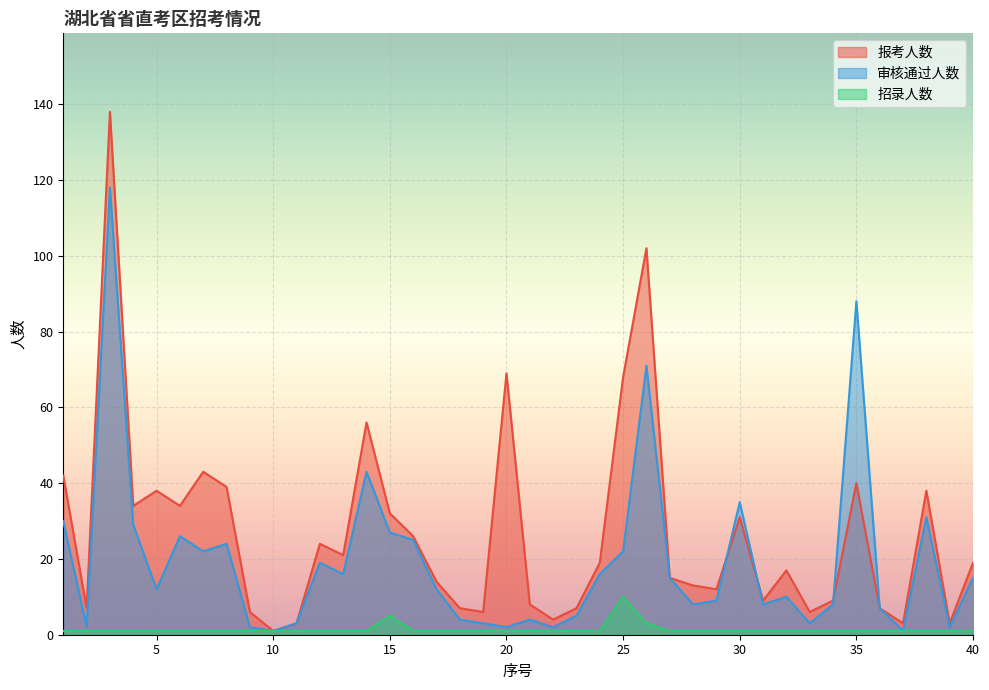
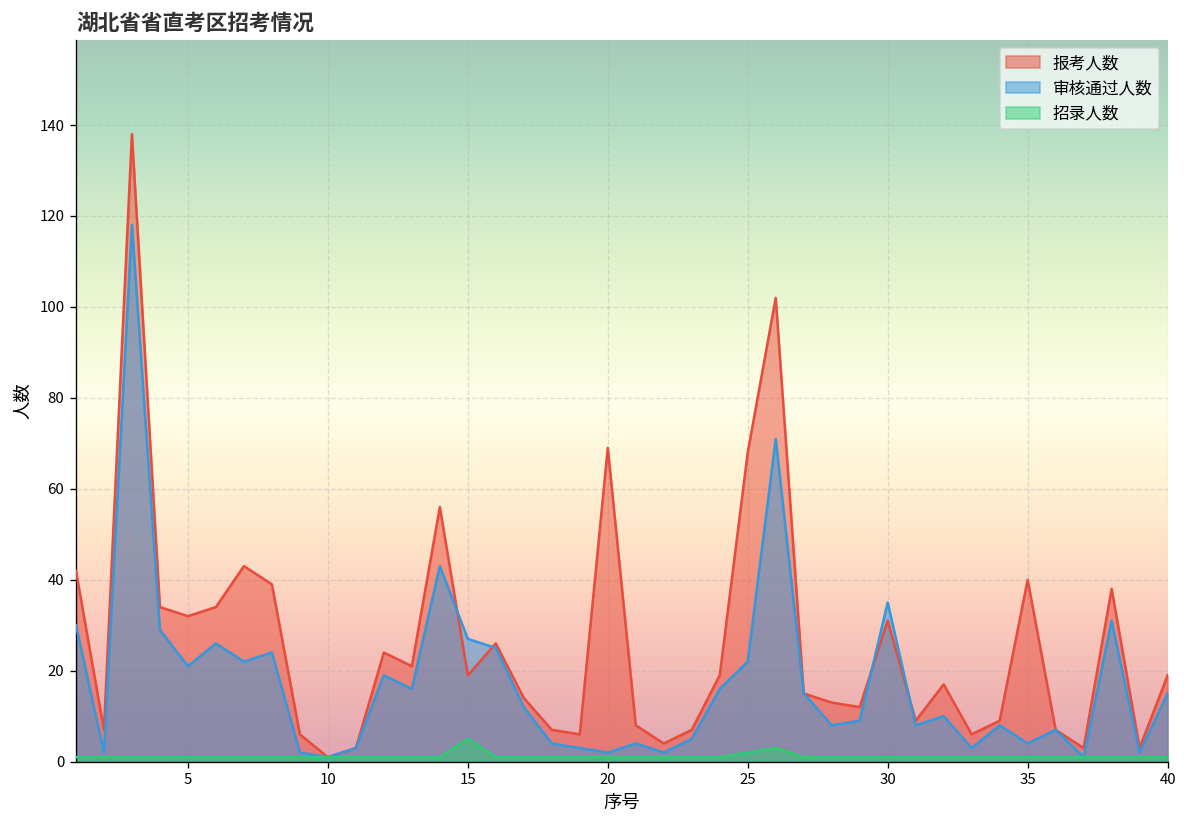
报考人数, 5: 38 -> 32
审核通过人数, 5: 12 -> 21
报考人数, 15: 32 -> 19
招录人数, 25: 10 -> 2
审核通过人数, 35: 88 -> 4
